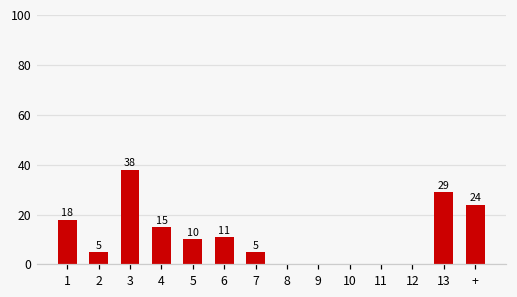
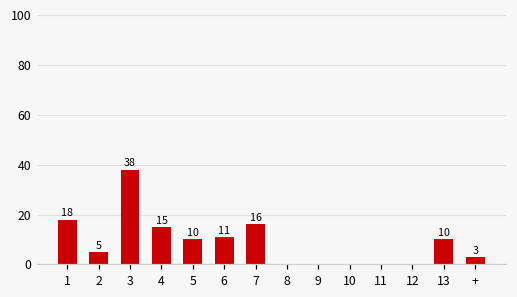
7: 5 -> 16
13: 29 -> 10
+: 24 -> 3
